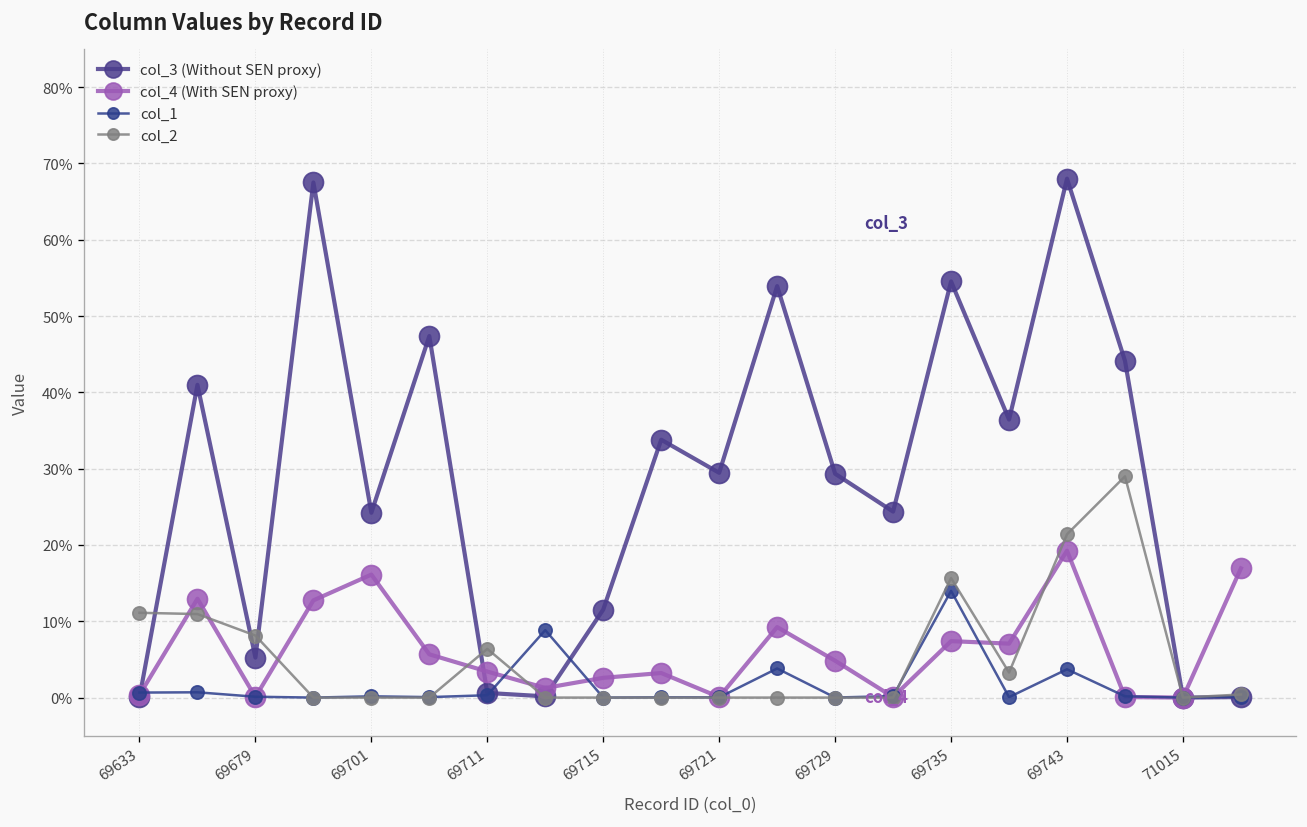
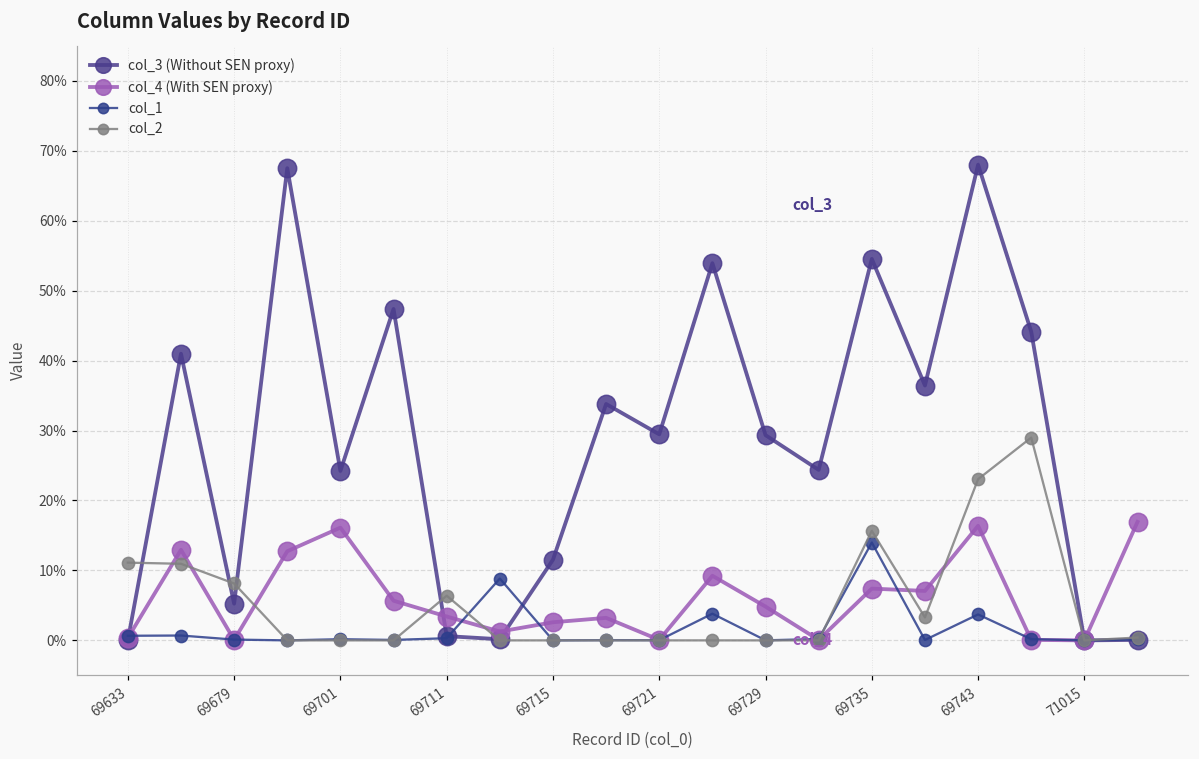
col_4 (With SEN proxy), 69743: 19% -> 16%
col_2, 69743: 21% -> 23%
